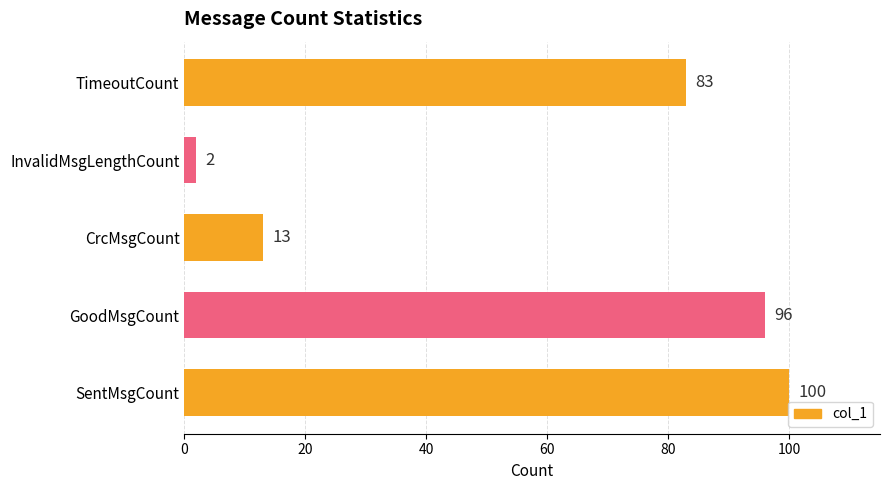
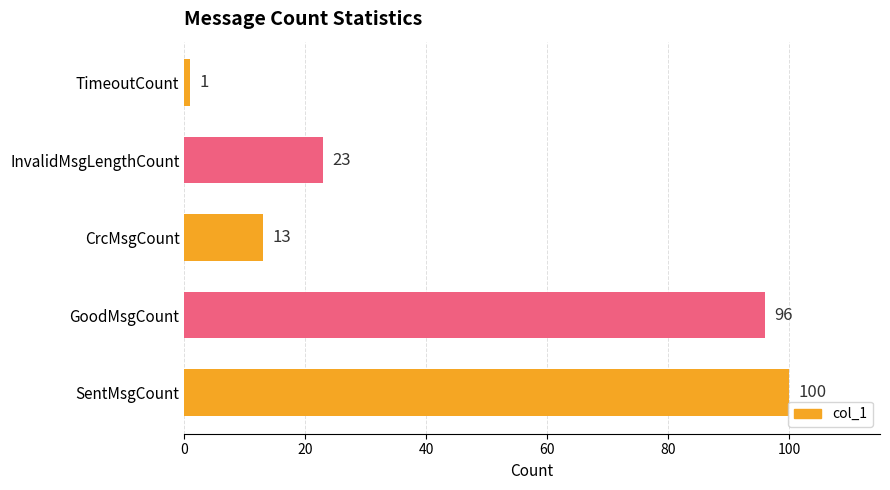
TimeoutCount: 83 -> 1
InvalidMsgLengthCount: 2 -> 23
